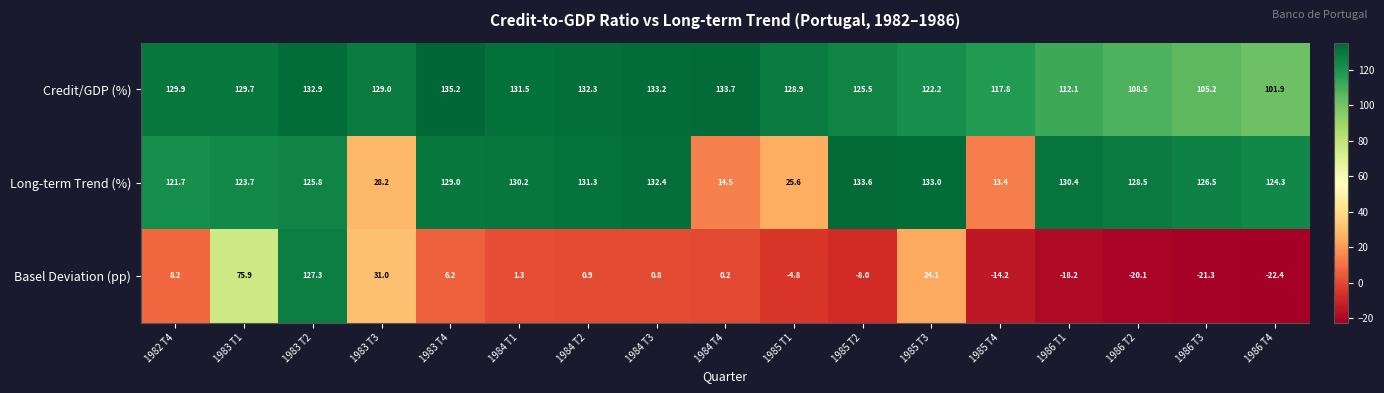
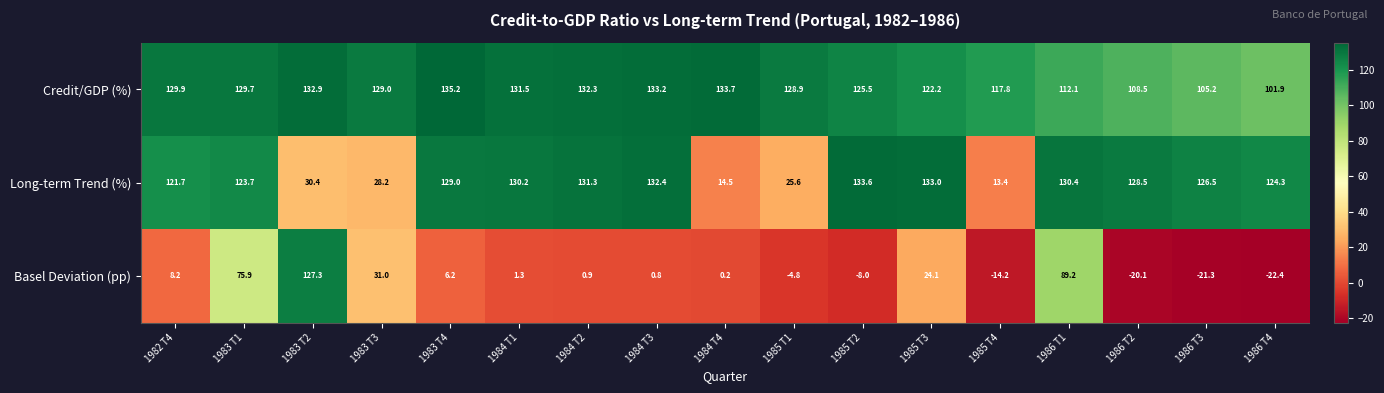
Long-term Trend (%), 1983 T2: 125.8 -> 30.4
Basel Deviation (pp), 1986 T1: -18.2 -> 89.2
